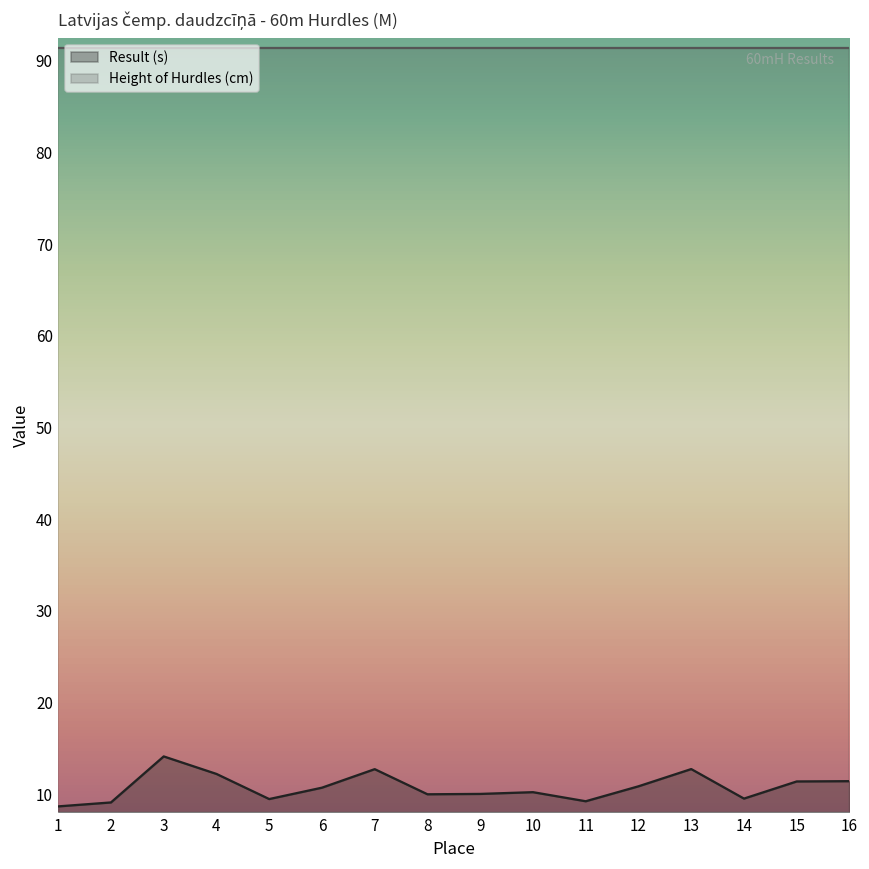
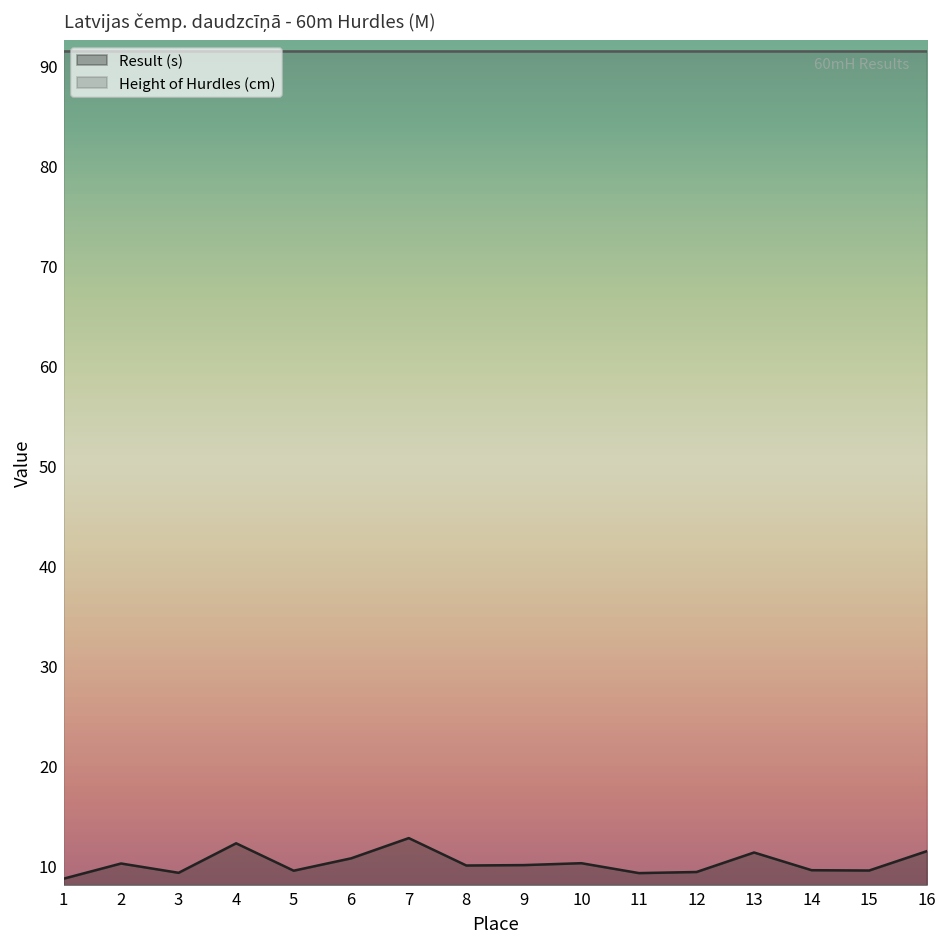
Result (s), 2: 9 -> 10
Result (s), 3: 14 -> 9
Result (s), 12: 11 -> 9
Result (s), 13: 13 -> 11
Result (s), 15: 11 -> 9
